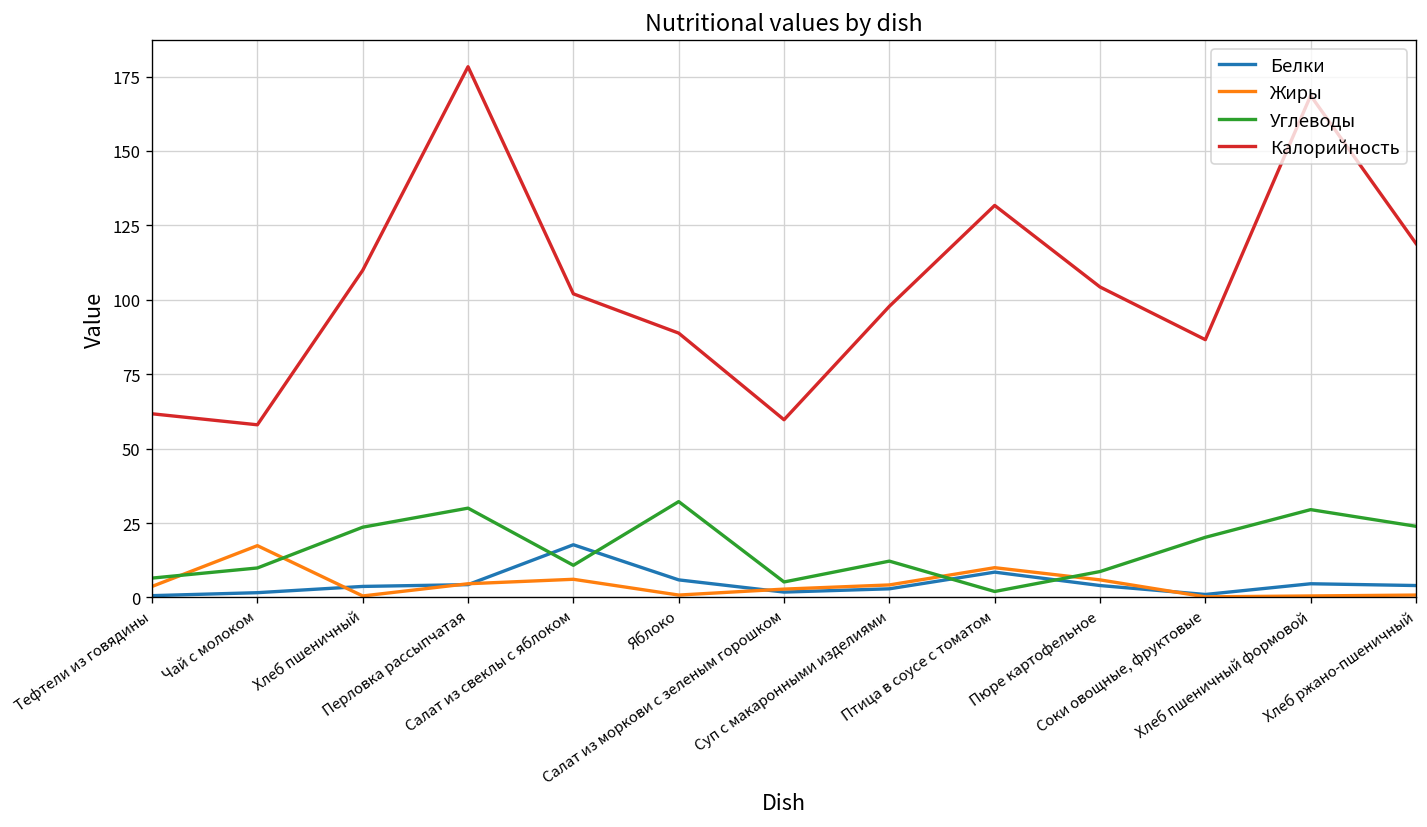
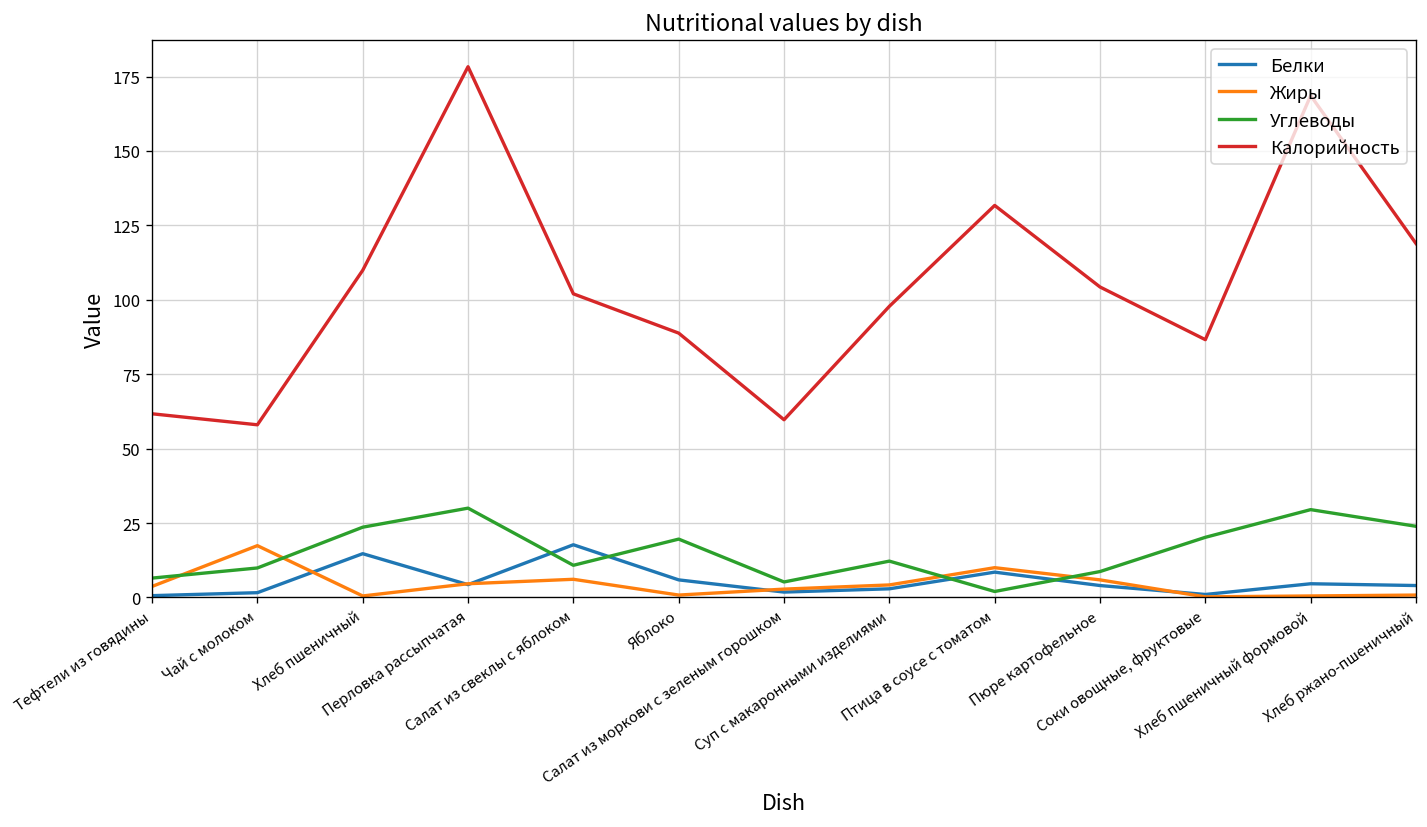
Белки, Хлеб пшеничный: 4 -> 15
Углеводы, Яблоко: 32 -> 20
